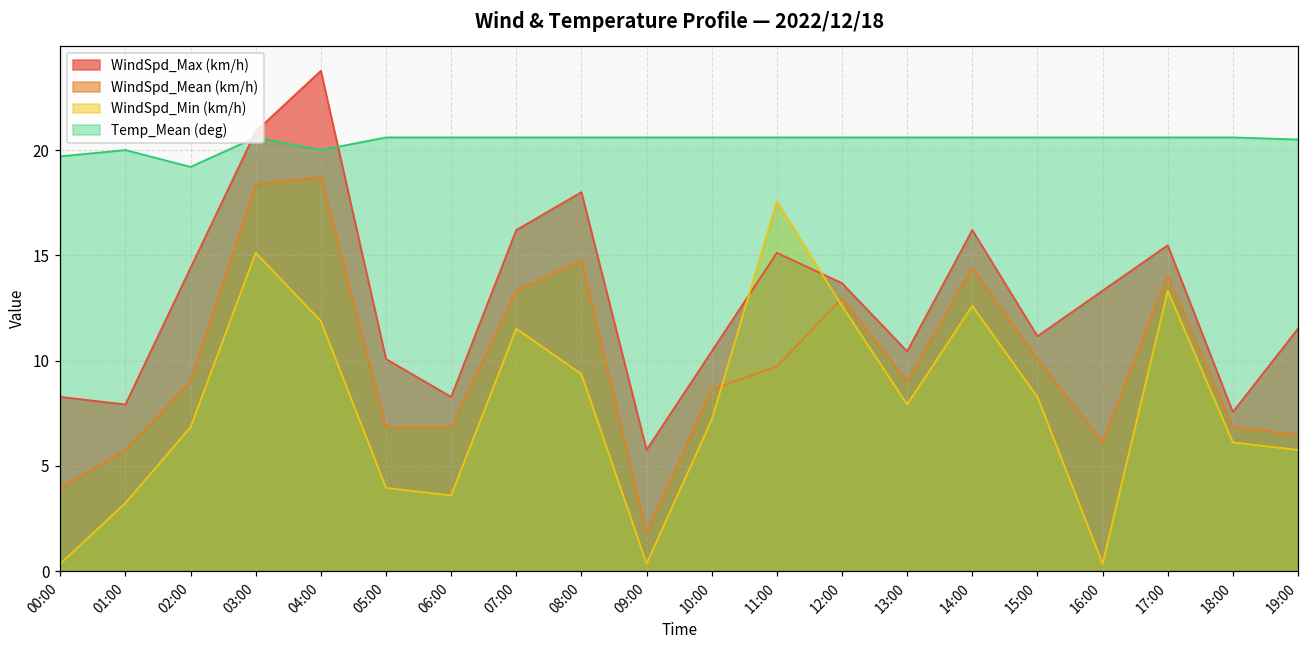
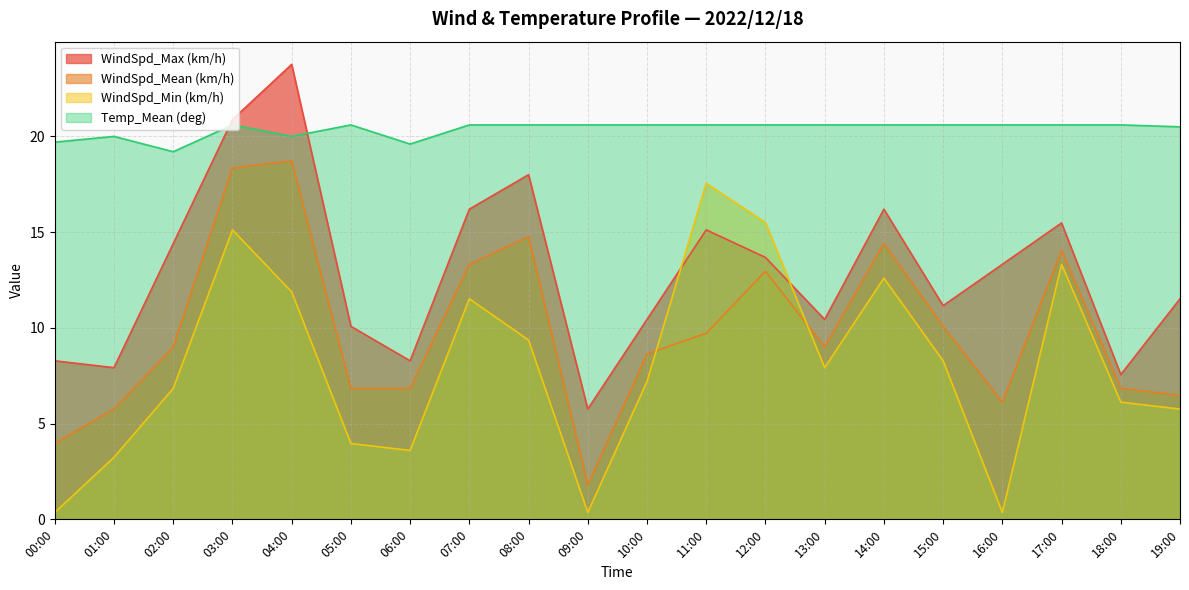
Temp_Mean (deg), 06:00: 20.6 -> 19.6
WindSpd_Min (km/h), 12:00: 12.6 -> 15.5
